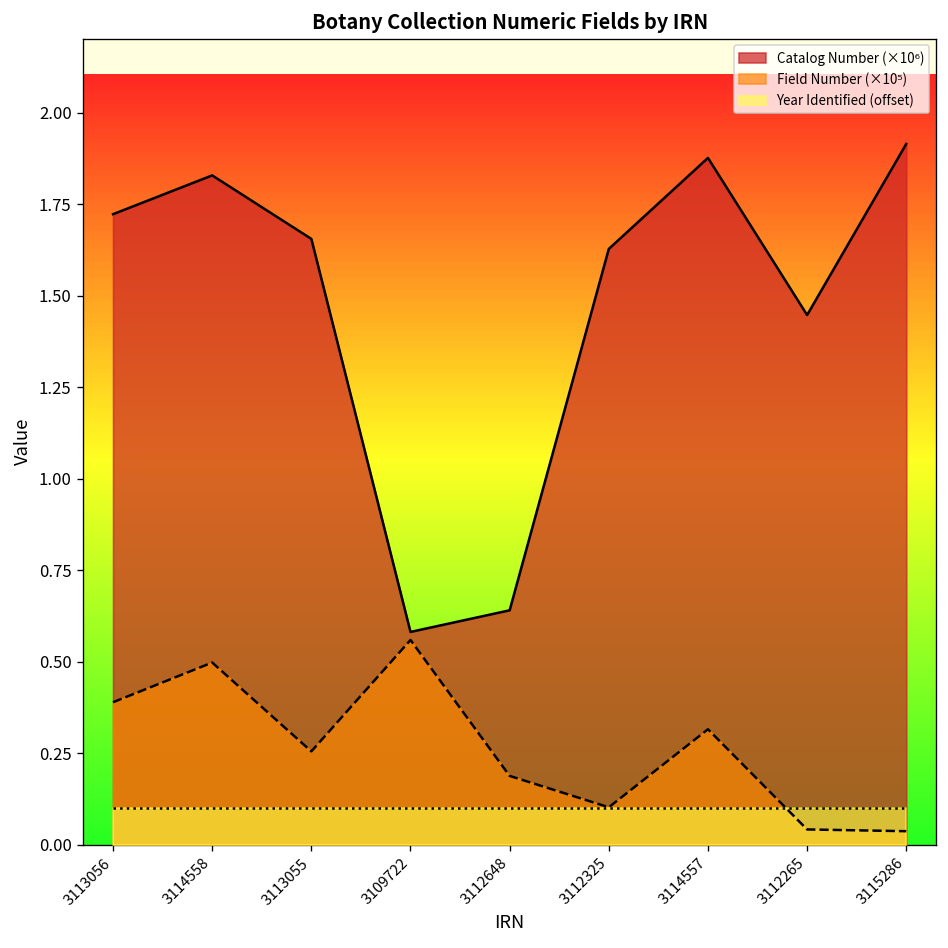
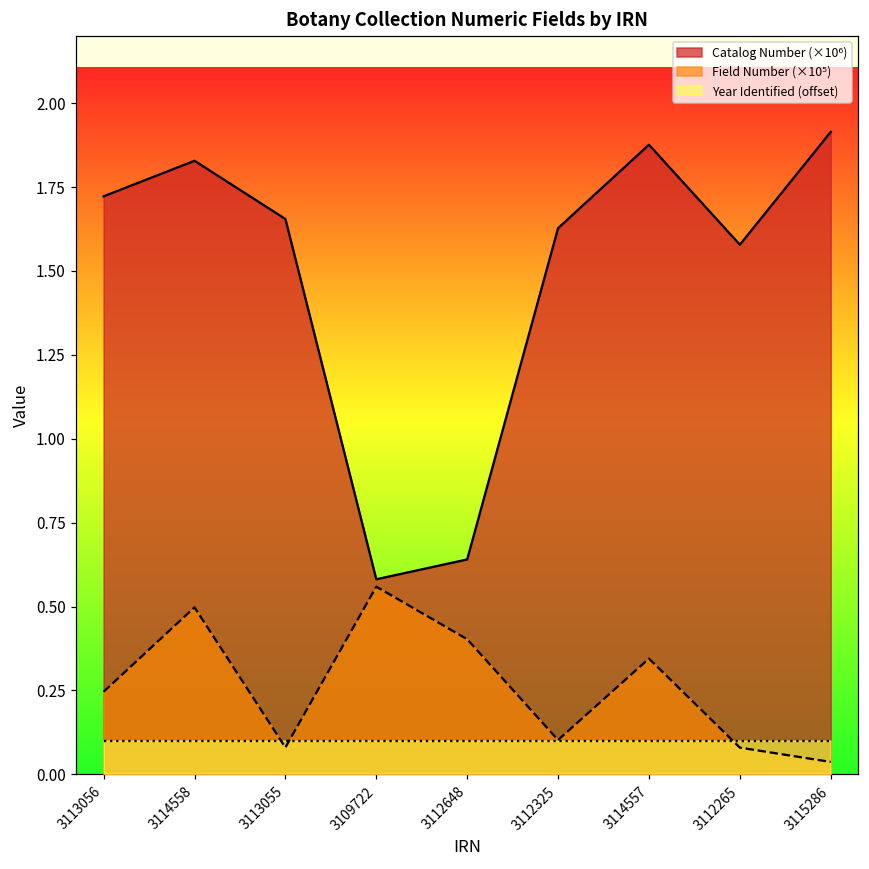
Field Number (×10⁵), 3113056: 0.39 -> 0.25
Field Number (×10⁵), 3113055: 0.25 -> 0.08
Field Number (×10⁵), 3112648: 0.19 -> 0.40
Field Number (×10⁵), 3114557: 0.32 -> 0.34
Catalog Number (×10⁶), 3112265: 1.45 -> 1.58
Field Number (×10⁵), 3112265: 0.04 -> 0.08
